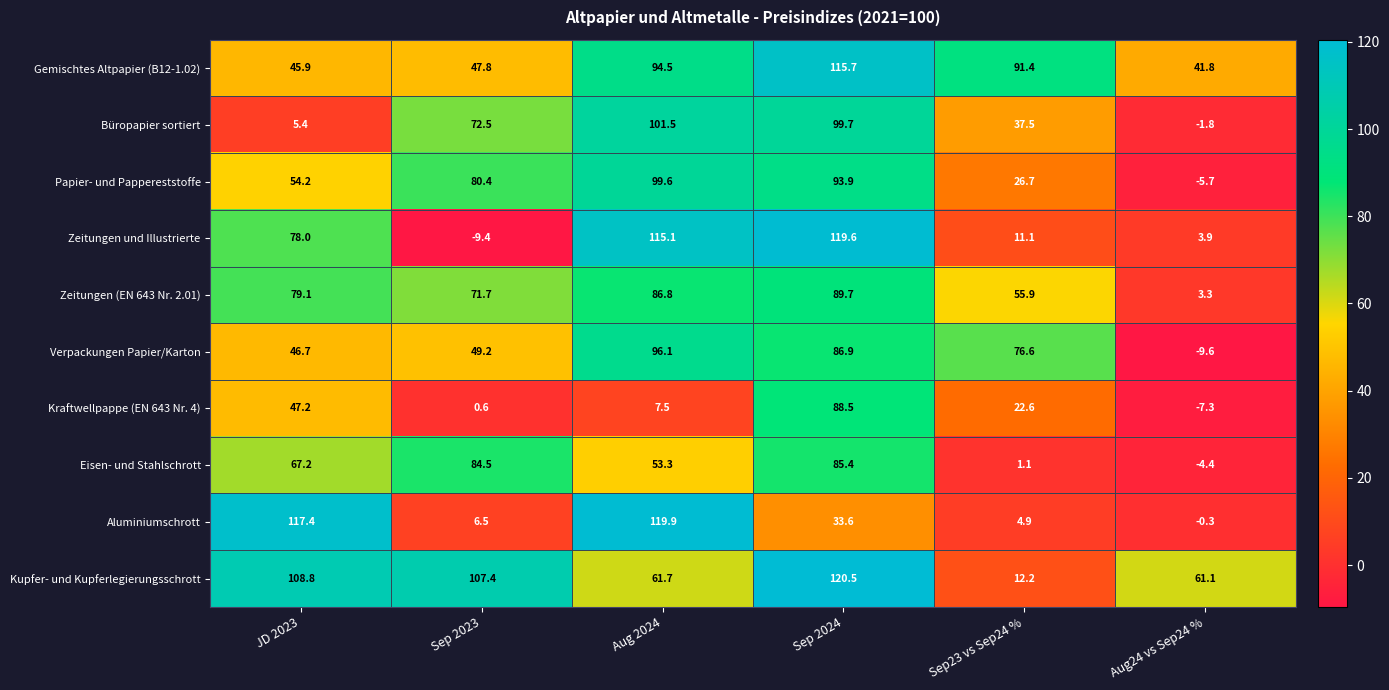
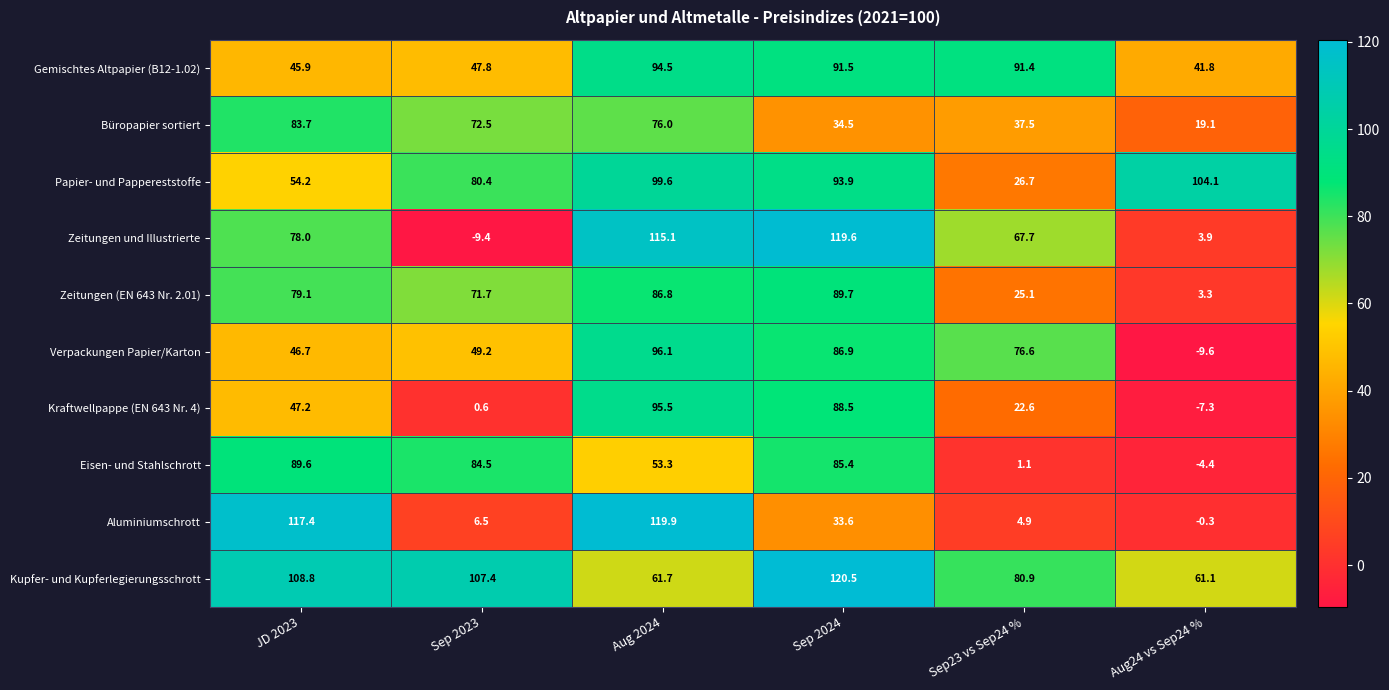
Gemischtes Altpapier (B12-1.02), Sep 2024: 115.7 -> 91.5
Büropapier sortiert, JD 2023: 5.4 -> 83.7
Büropapier sortiert, Aug 2024: 101.5 -> 76.0
Büropapier sortiert, Sep 2024: 99.7 -> 34.5
Büropapier sortiert, Aug24 vs Sep24 %: -1.8 -> 19.1
Papier- und Pappereststoffe, Aug24 vs Sep24 %: -5.7 -> 104.1
Zeitungen und Illustrierte, Sep23 vs Sep24 %: 11.1 -> 67.7
Zeitungen (EN 643 Nr. 2.01), Sep23 vs Sep24 %: 55.9 -> 25.1
Kraftwellpappe (EN 643 Nr. 4), Aug 2024: 7.5 -> 95.5
Eisen- und Stahlschrott, JD 2023: 67.2 -> 89.6
Kupfer- und Kupferlegierungsschrott, Sep23 vs Sep24 %: 12.2 -> 80.9
